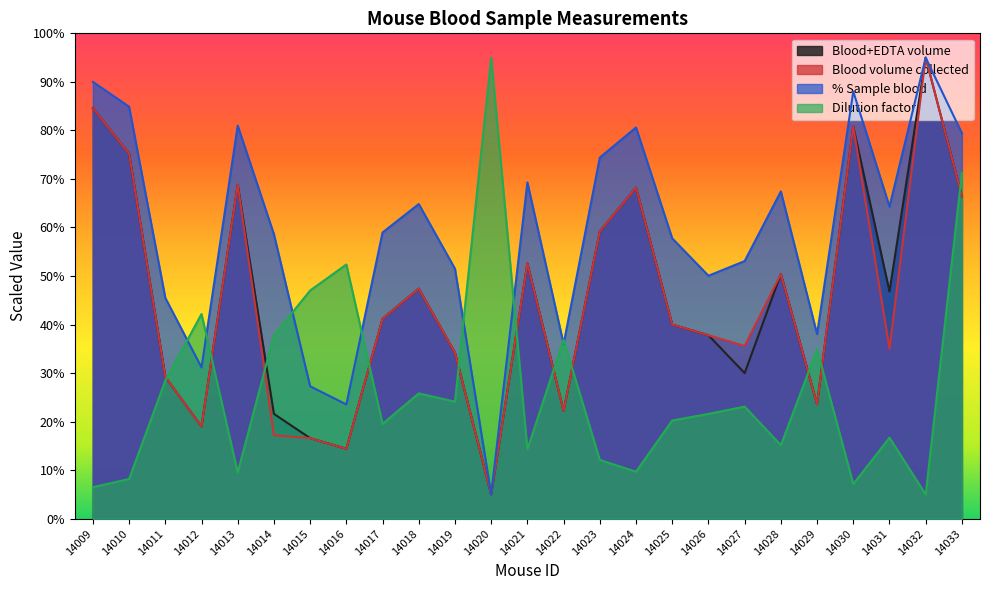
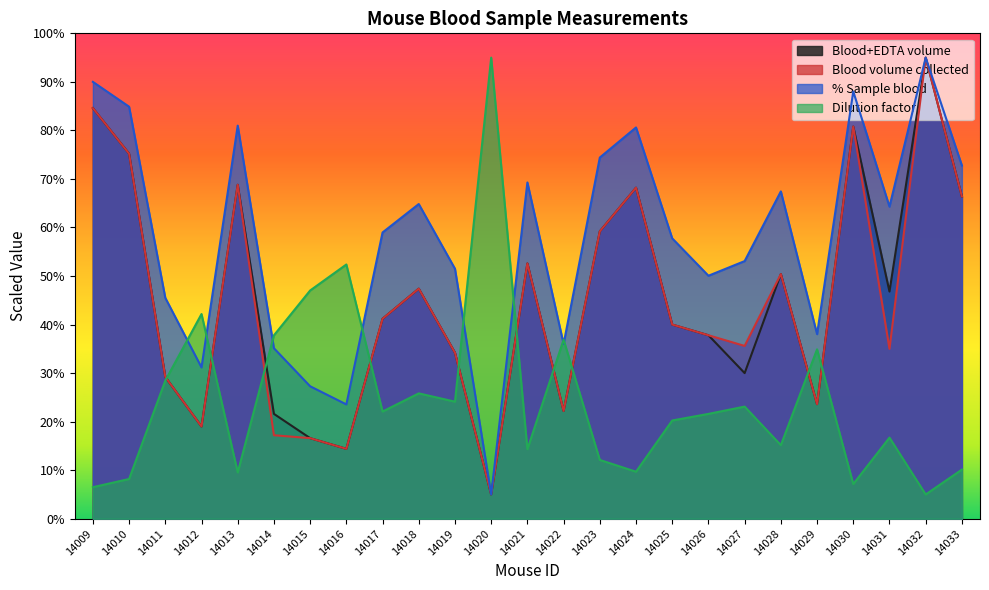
% Sample blood, 14014: 59% -> 35%
Dilution factor, 14017: 20% -> 22%
% Sample blood, 14033: 79% -> 73%
Dilution factor, 14033: 71% -> 10%
